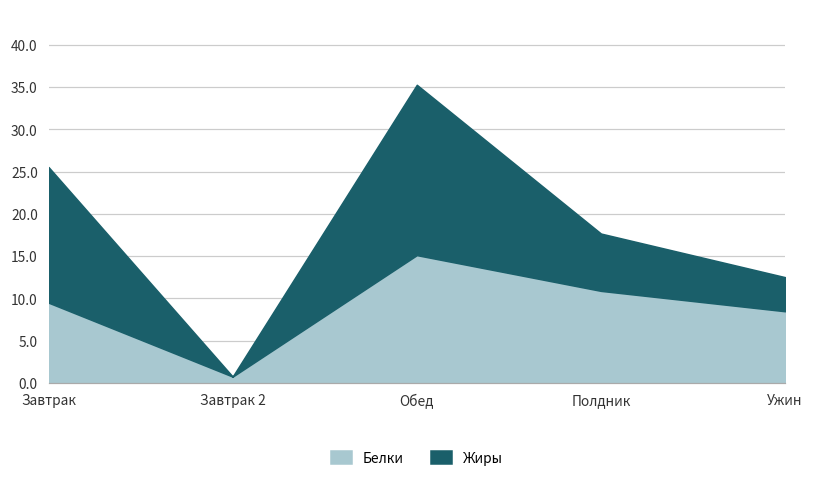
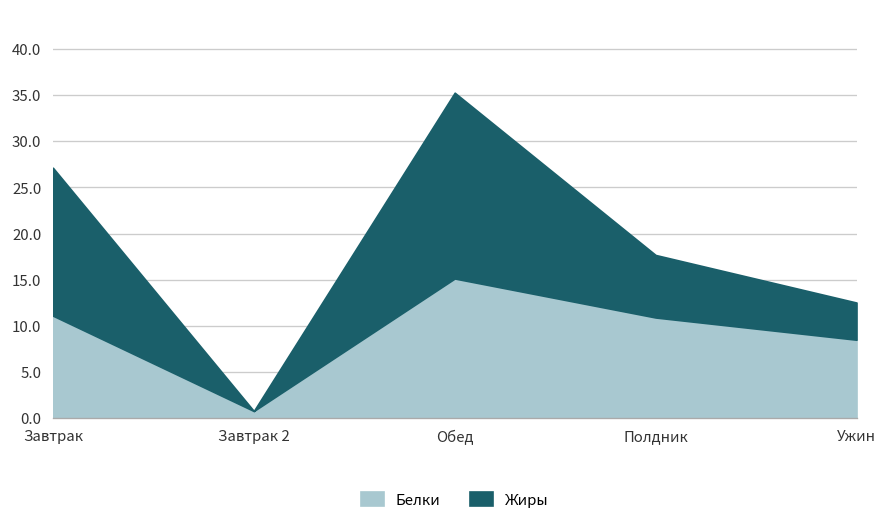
Белки, Завтрак: 10 -> 11
